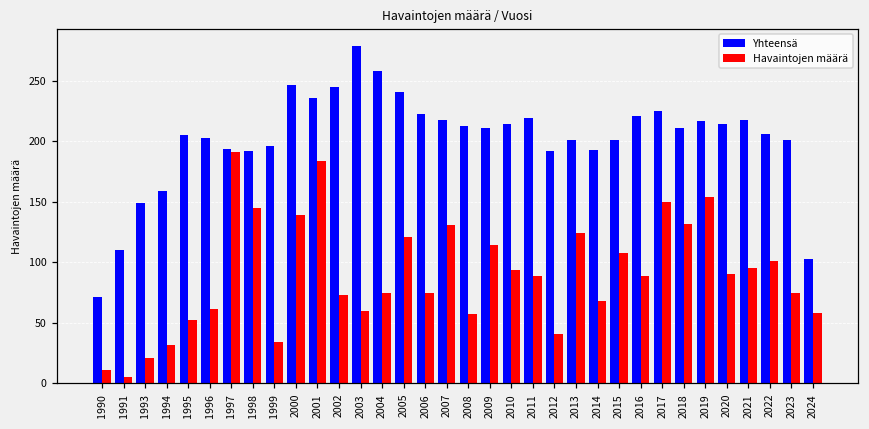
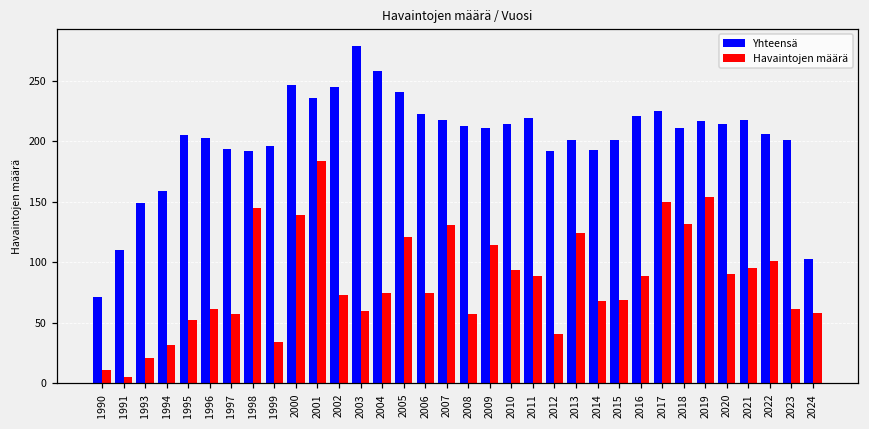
Havaintojen määrä, 1997: 191 -> 57
Havaintojen määrä, 2015: 108 -> 69
Havaintojen määrä, 2023: 75 -> 61
